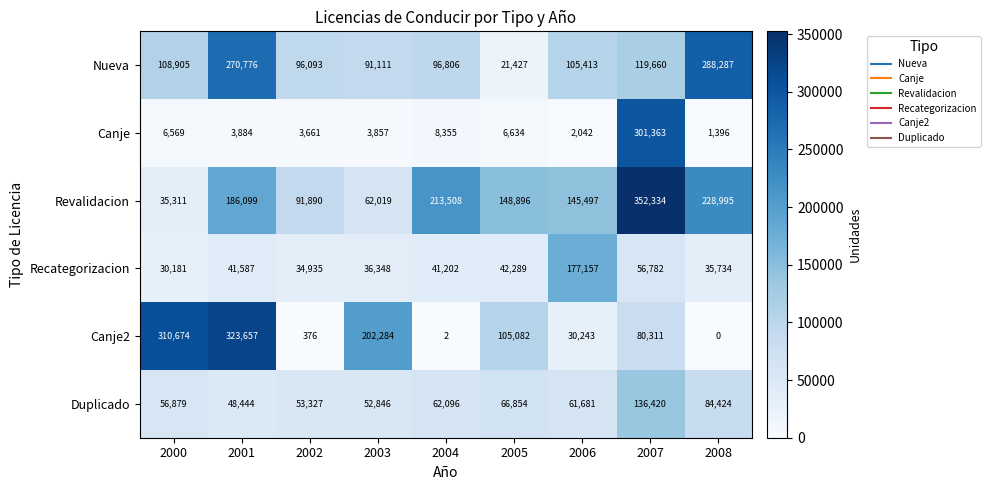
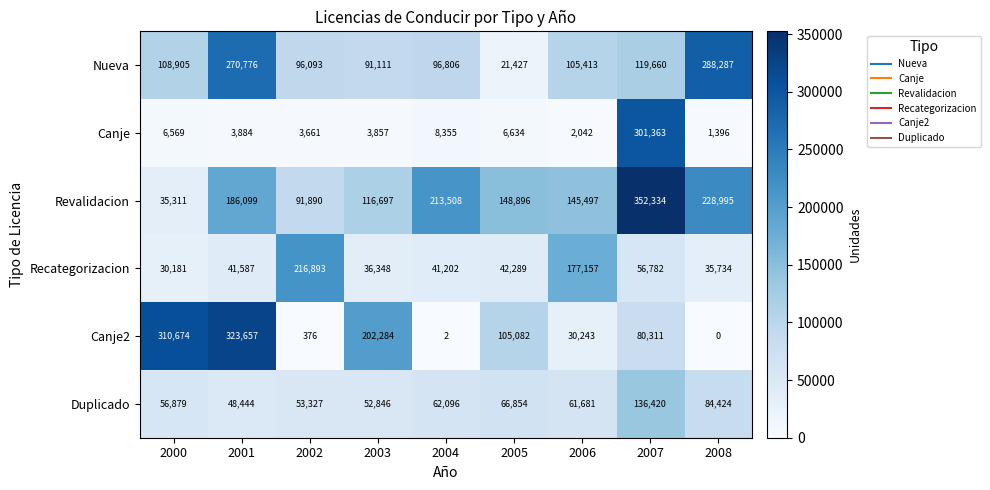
Revalidacion, 2003: 62,019 -> 116,697
Recategorizacion, 2002: 34,935 -> 216,893
